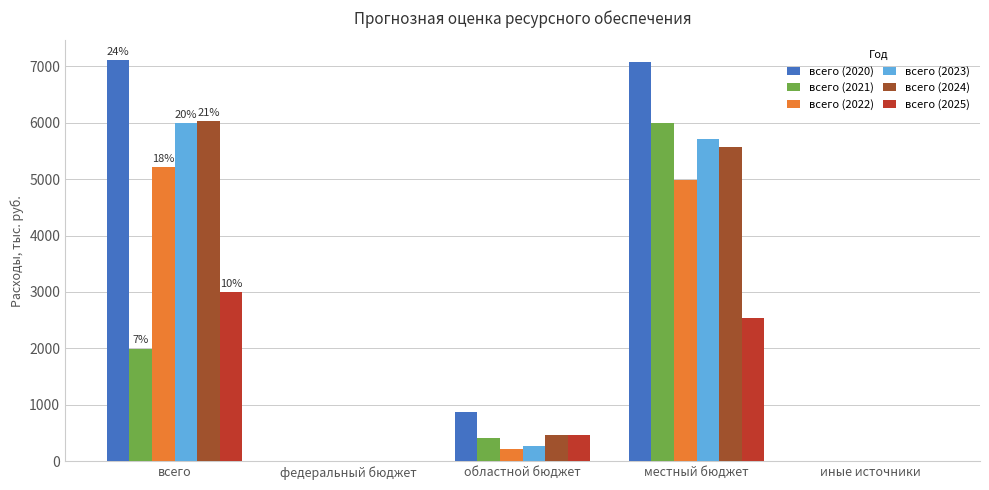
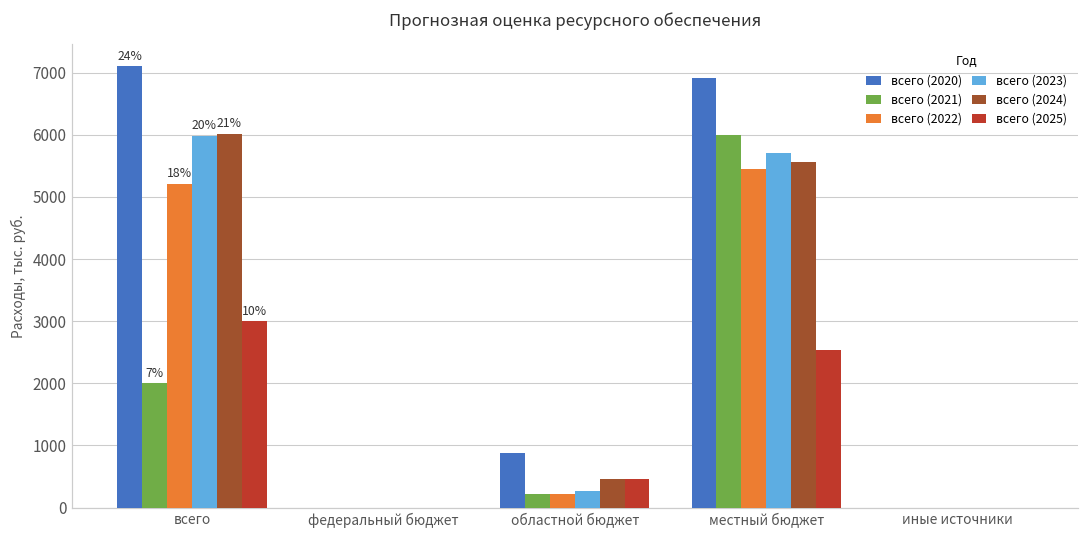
всего (2021), областной бюджет: 400 -> 200
всего (2020), местный бюджет: 7100 -> 6900
всего (2022), местный бюджет: 5000 -> 5400
